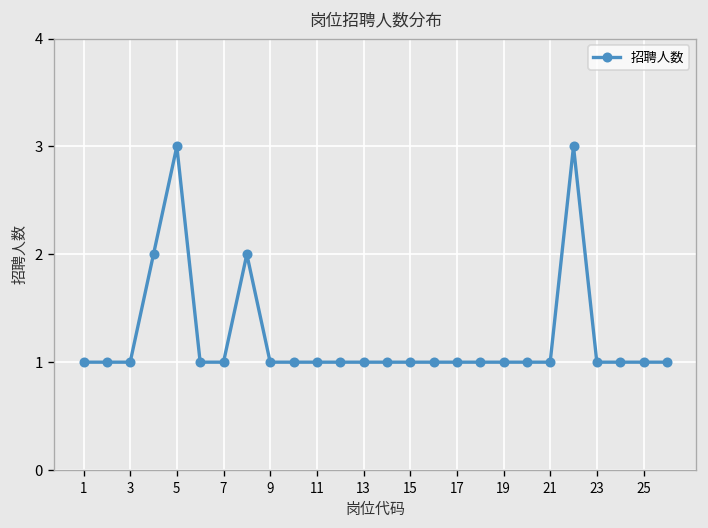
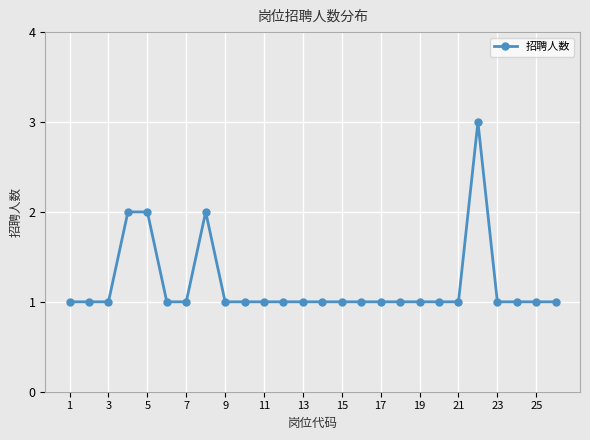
5: 3 -> 2
